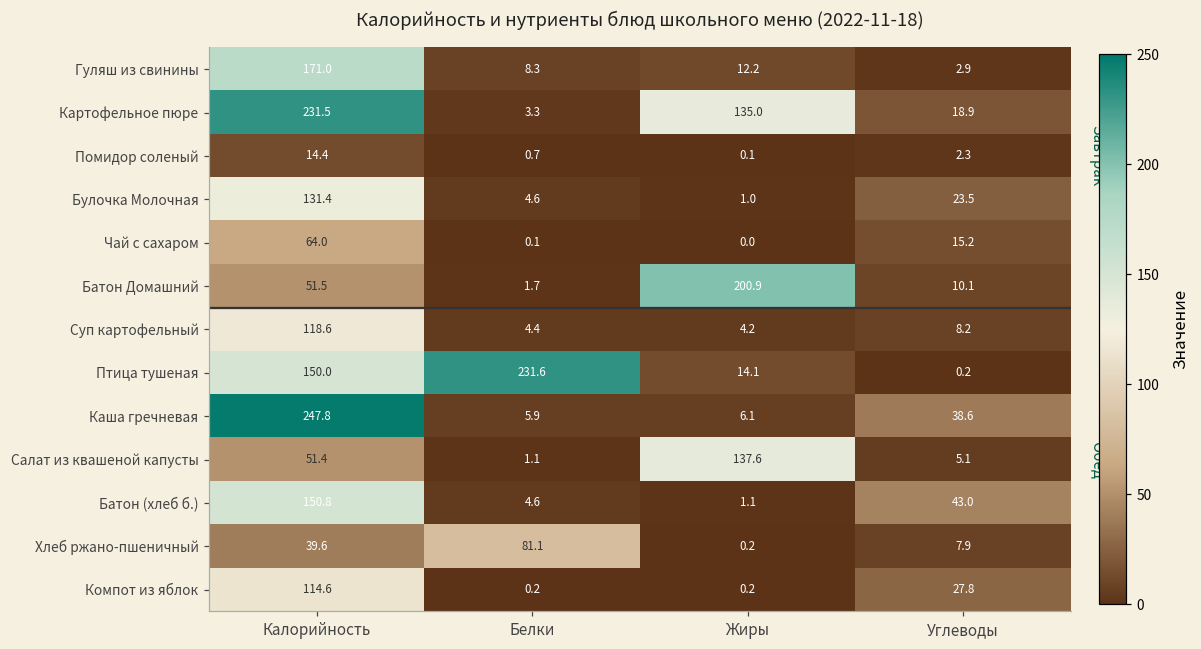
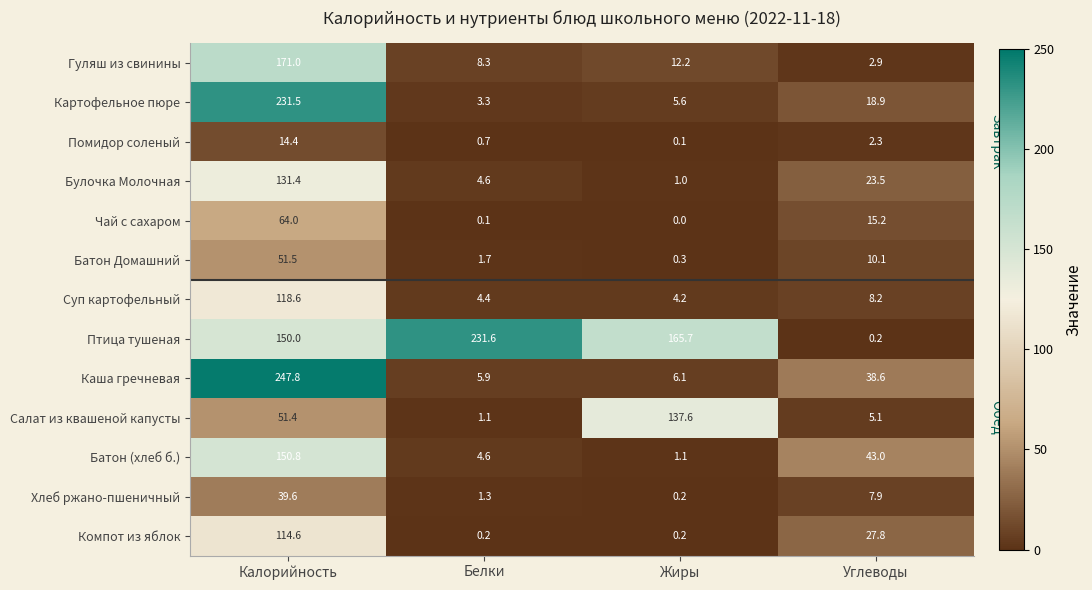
Картофельное пюре, Жиры: 135.0 -> 5.6
Батон Домашний, Жиры: 200.9 -> 0.3
Птица тушеная, Жиры: 14.1 -> 165.7
Хлеб ржано-пшеничный, Белки: 81.1 -> 1.3
